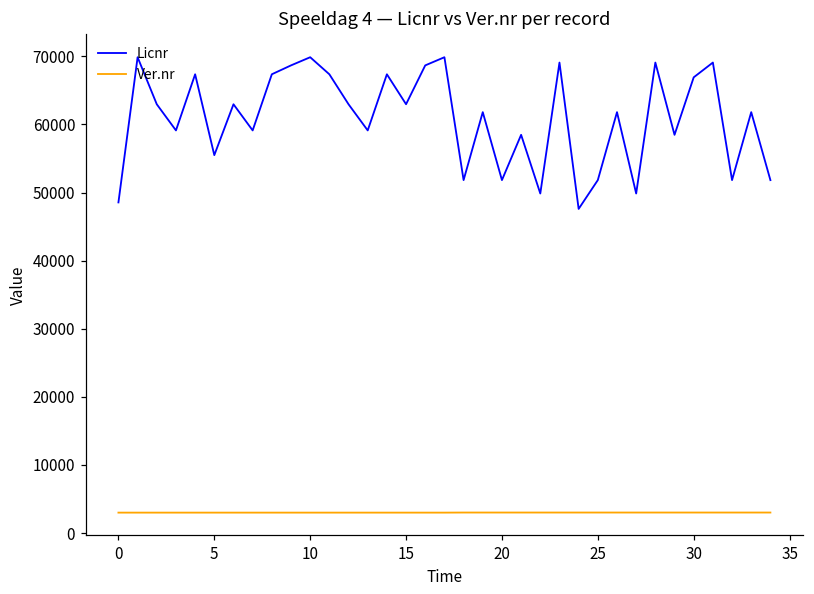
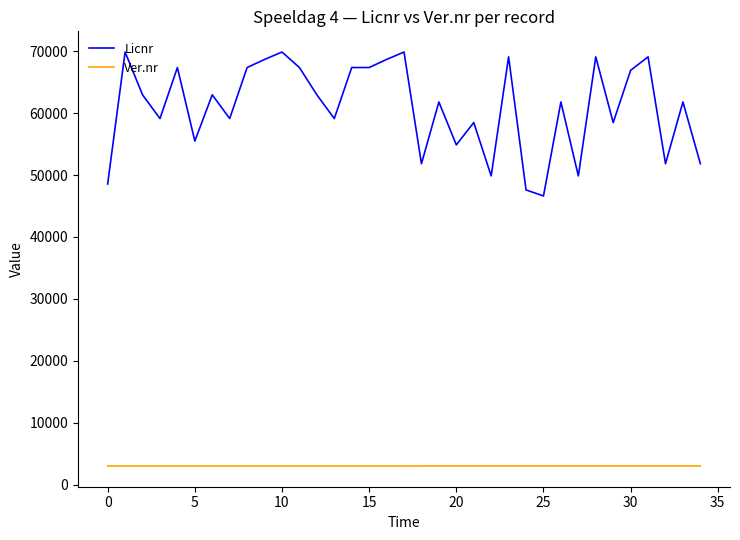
Licnr, 15: 63000 -> 67000
Licnr, 20: 52000 -> 55000
Licnr, 25: 52000 -> 47000
